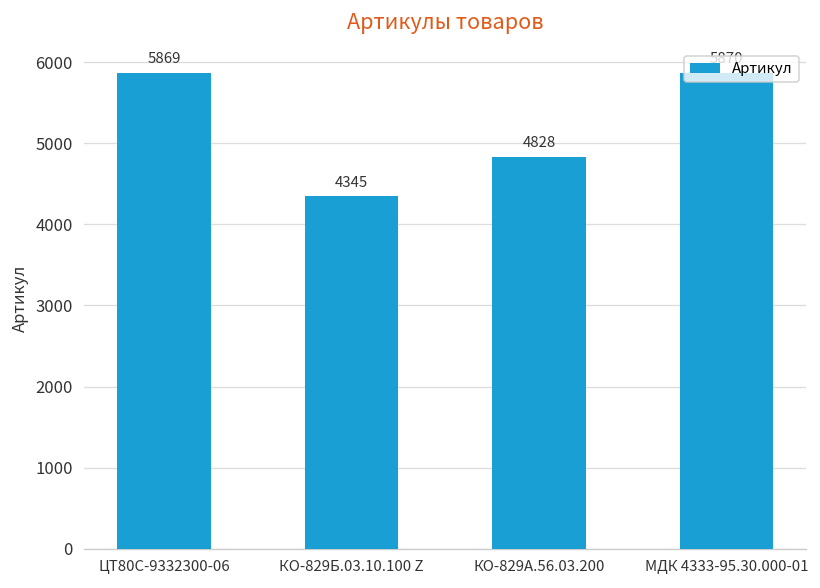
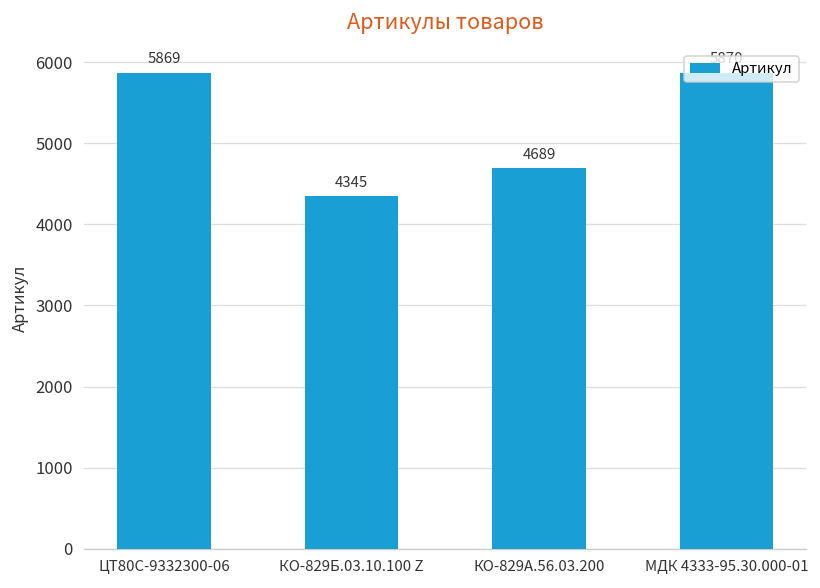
КО-829А.56.03.200: 4828 -> 4689
